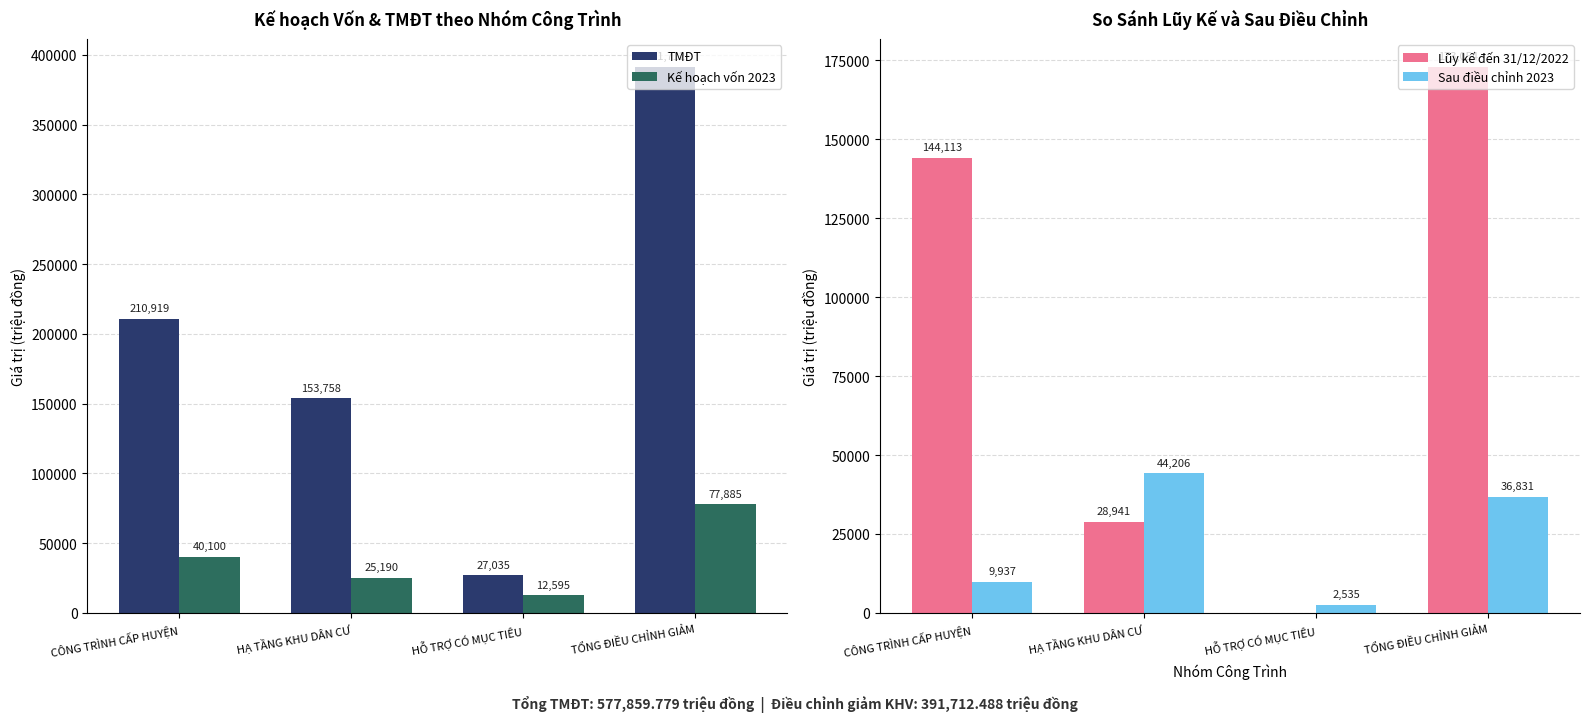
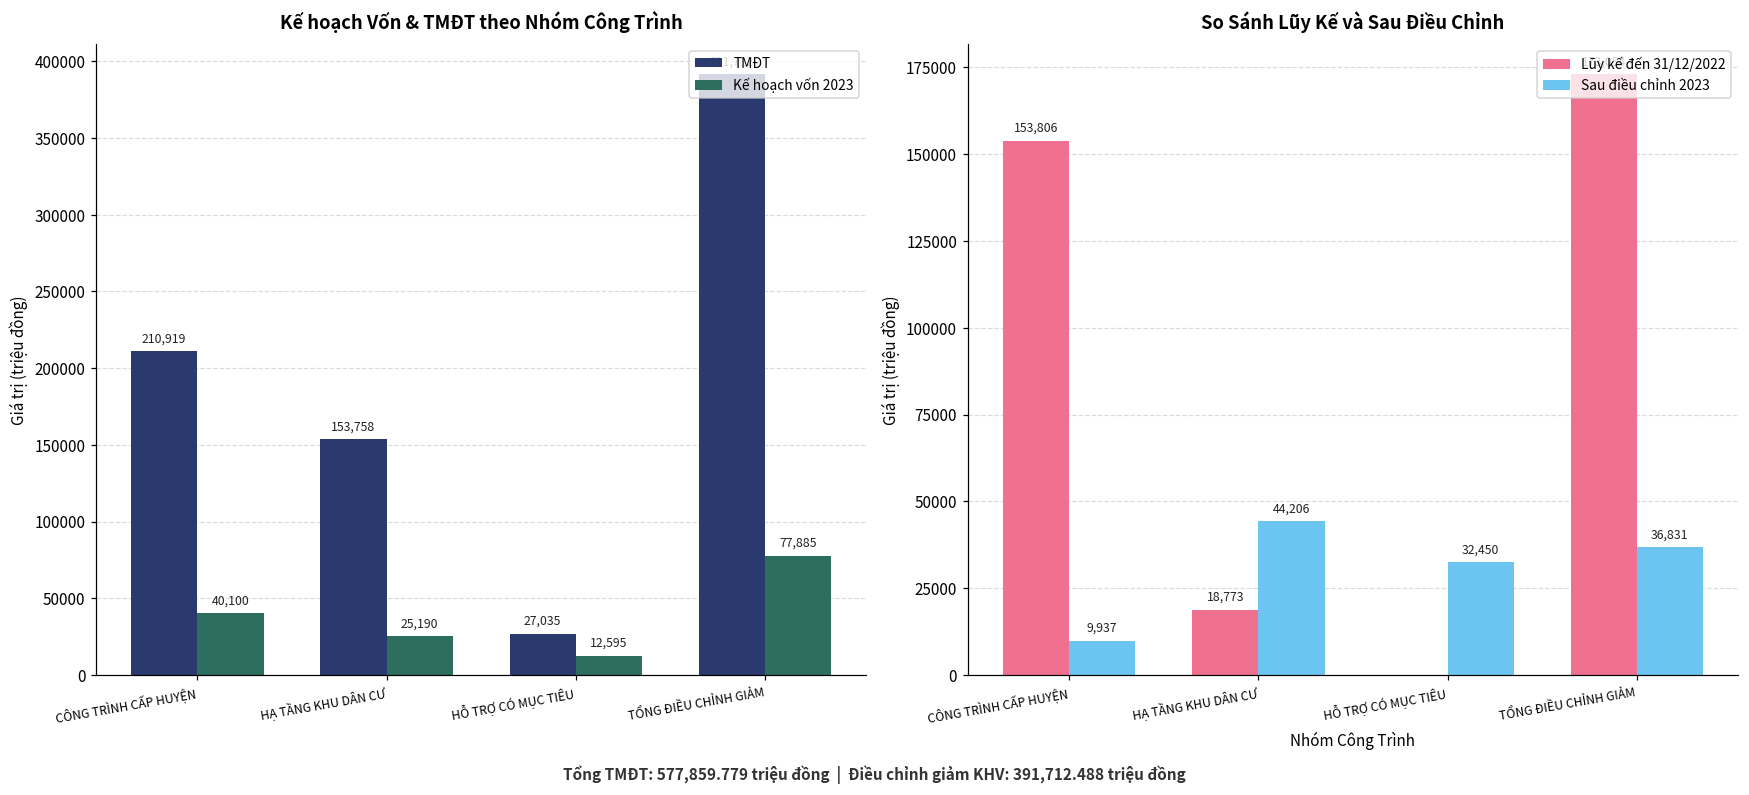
So Sánh Lũy Kế và Sau Điều Chỉnh, Lũy kế đến 31/12/2022, CÔNG TRÌNH CẤP HUYỆN: 144,113 -> 153,806
So Sánh Lũy Kế và Sau Điều Chỉnh, Lũy kế đến 31/12/2022, HẠ TẦNG KHU DÂN CƯ: 28,941 -> 18,773
So Sánh Lũy Kế và Sau Điều Chỉnh, Sau điều chỉnh 2023, HỖ TRỢ CÓ MỤC TIÊU: 2,535 -> 32,450
